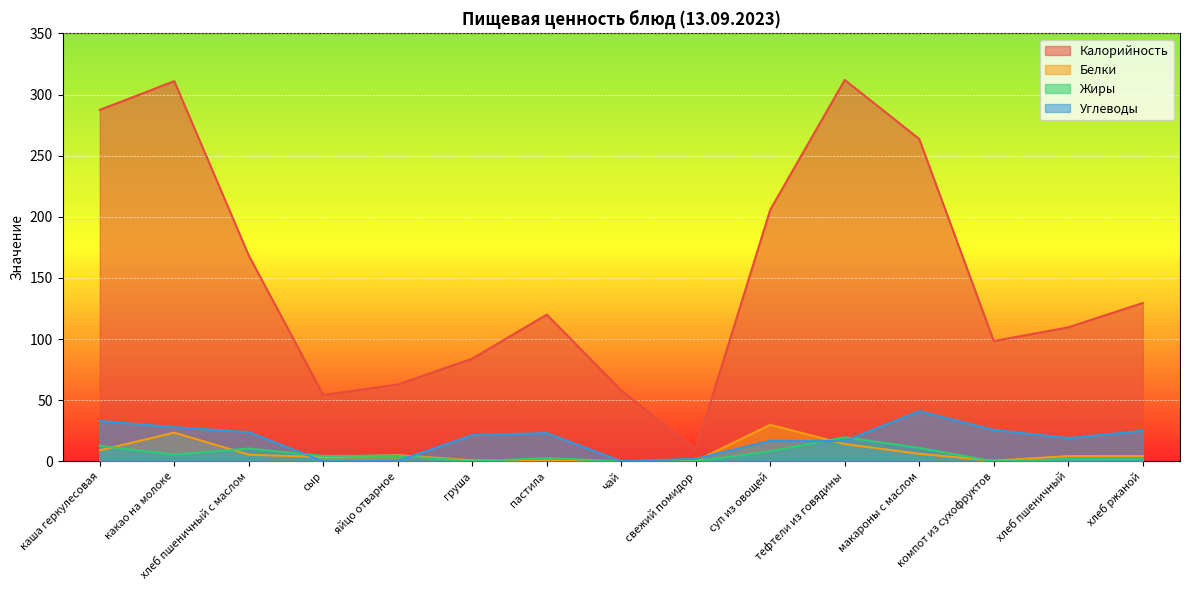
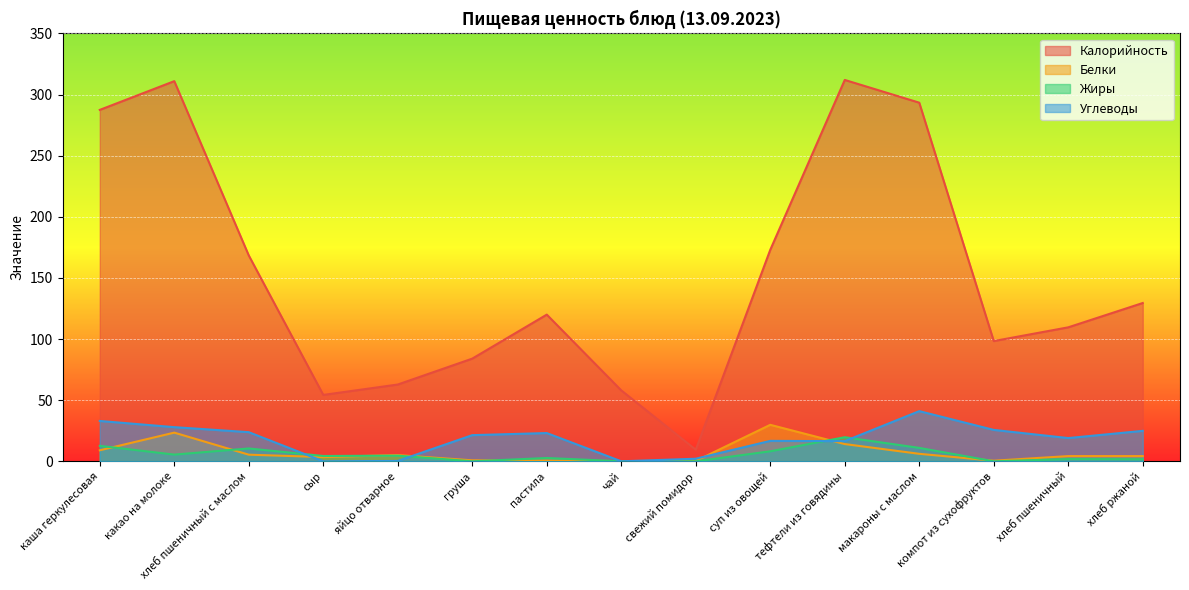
Калорийность, суп из овощей: 206 -> 173
Калорийность, макароны с маслом: 264 -> 293
